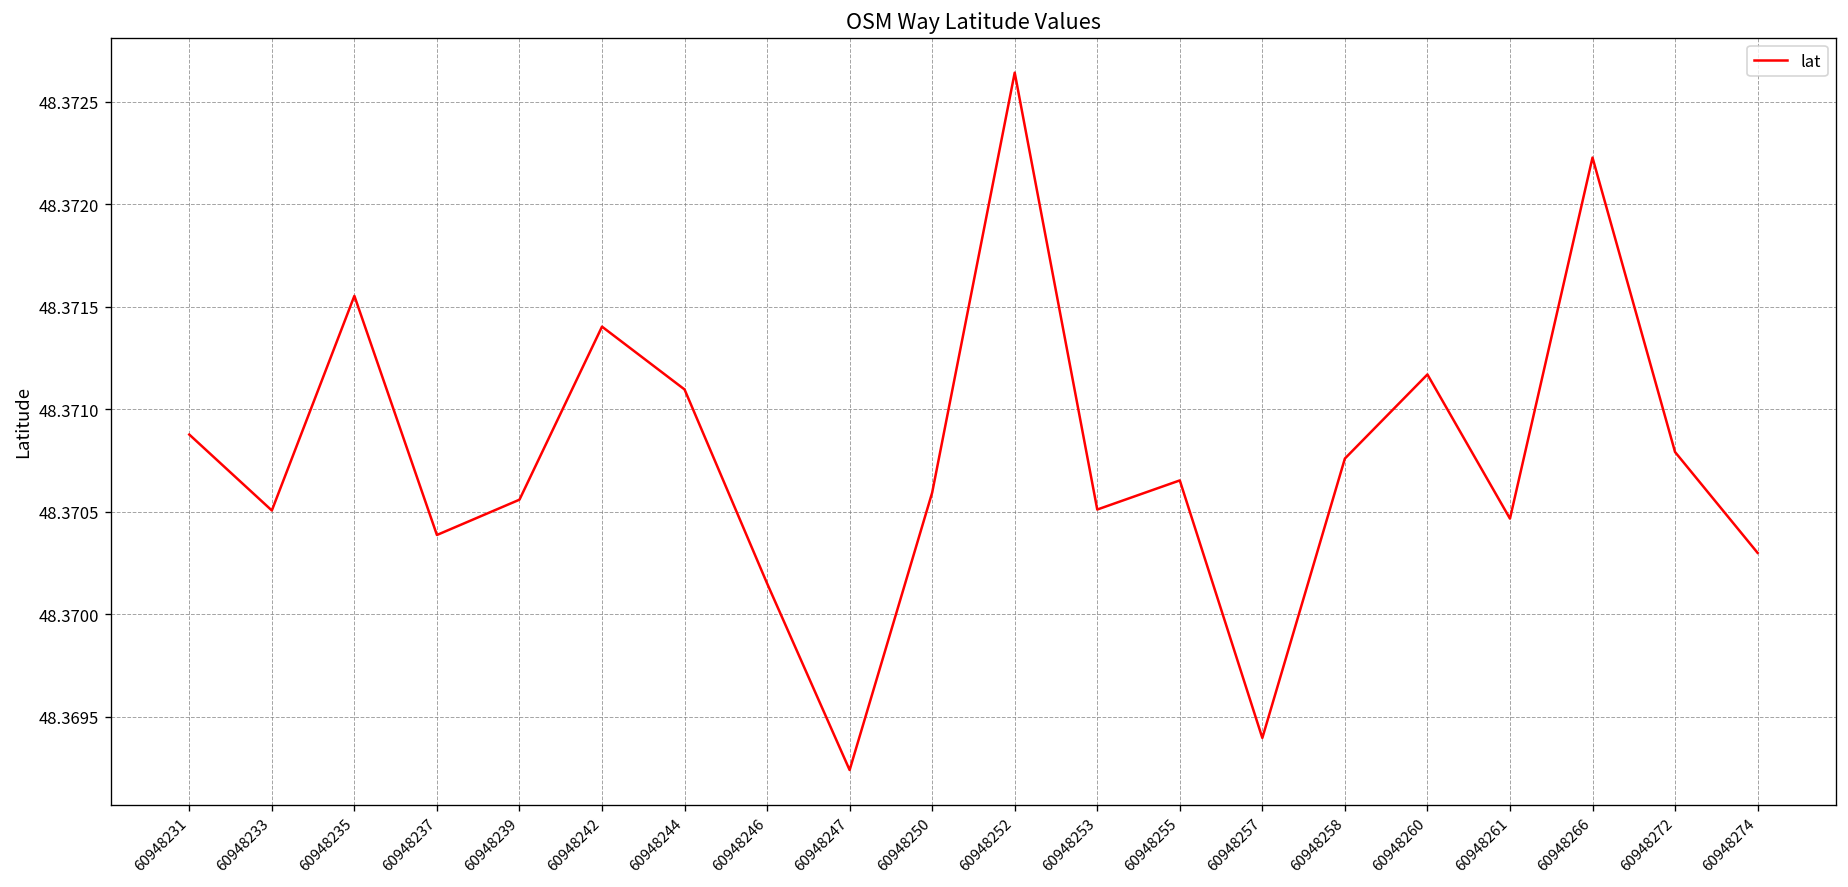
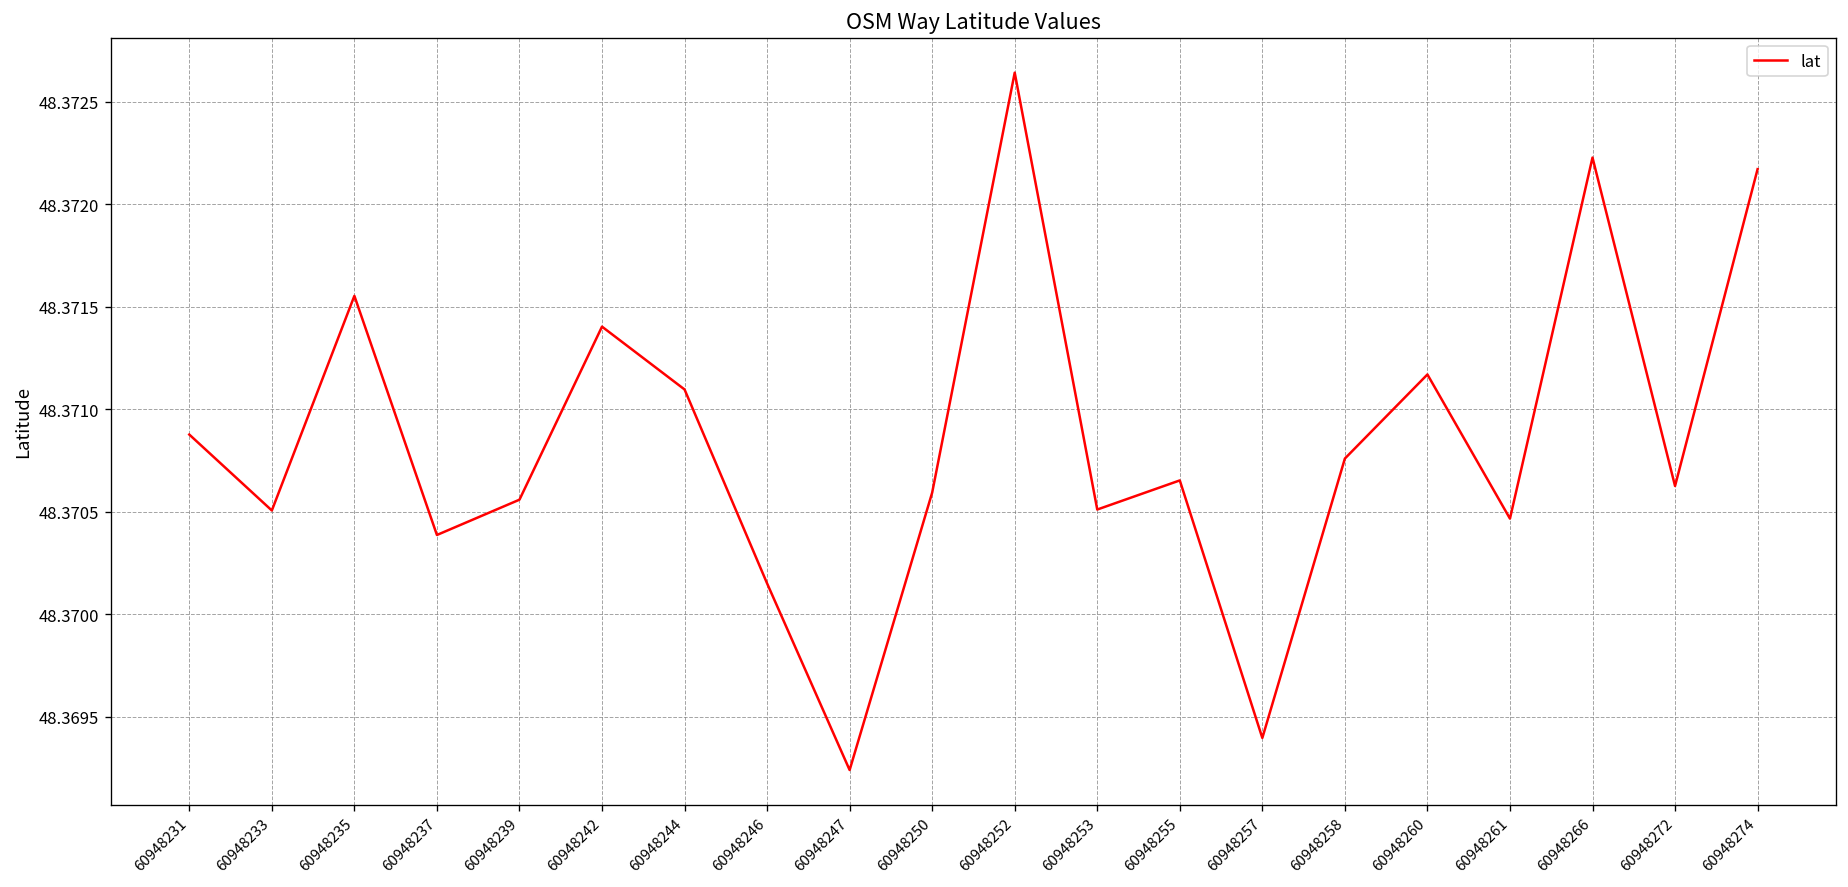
60948272: 48.37079 -> 48.37063
60948274: 48.37030 -> 48.37217
